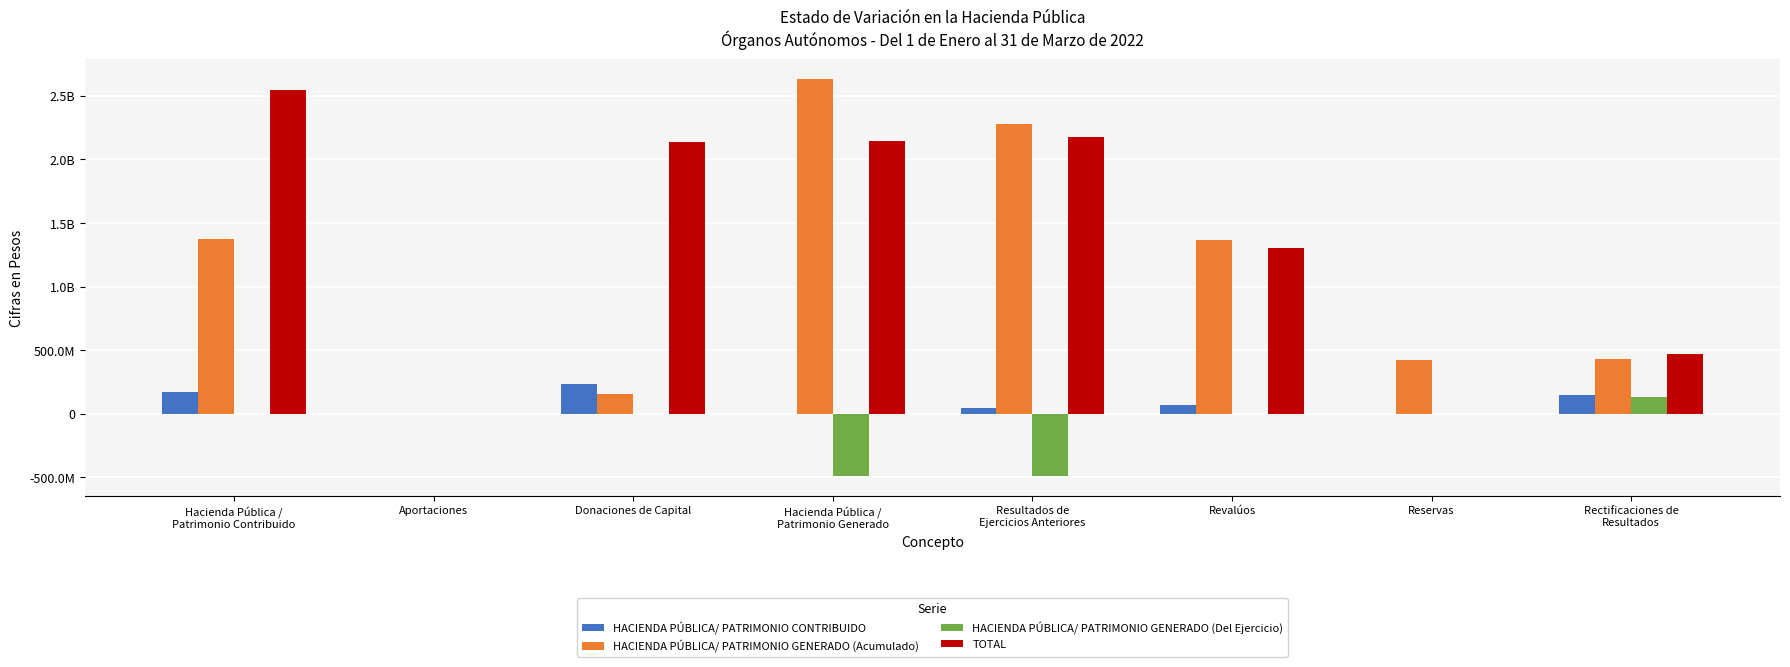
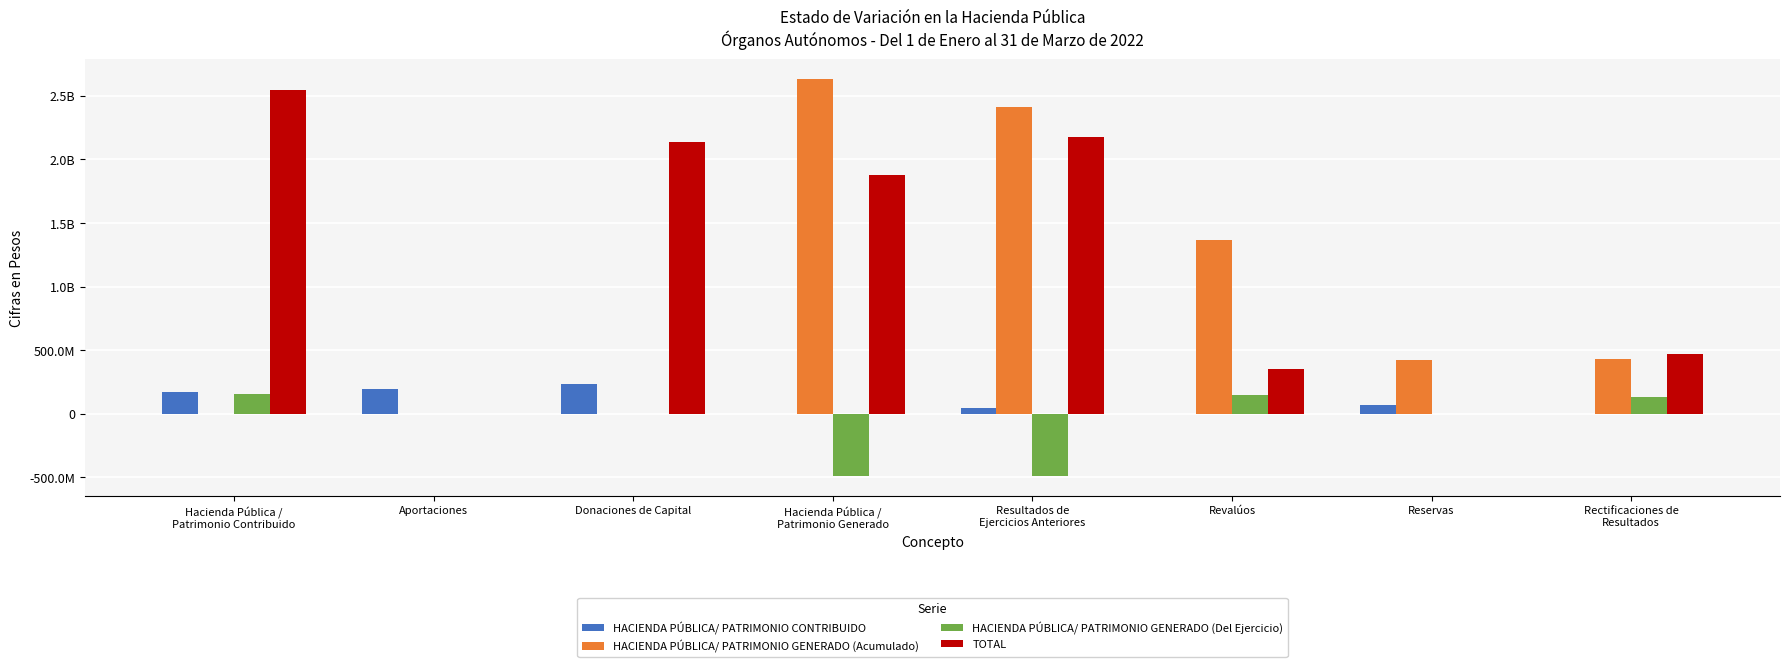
HACIENDA PÚBLICA/ PATRIMONIO GENERADO (Acumulado), Hacienda Pública / Patrimonio Contribuido: 1370000000 -> 0
HACIENDA PÚBLICA/ PATRIMONIO GENERADO (Del Ejercicio), Hacienda Pública / Patrimonio Contribuido: 0 -> 160000000
HACIENDA PÚBLICA/ PATRIMONIO CONTRIBUIDO, Aportaciones: 0 -> 200000000
HACIENDA PÚBLICA/ PATRIMONIO GENERADO (Acumulado), Donaciones de Capital: 150000000 -> 0
TOTAL, Hacienda Pública / Patrimonio Generado: 2140000000 -> 1880000000
HACIENDA PÚBLICA/ PATRIMONIO GENERADO (Acumulado), Resultados de Ejercicios Anteriores: 2280000000 -> 2410000000
HACIENDA PÚBLICA/ PATRIMONIO CONTRIBUIDO, Revalúos: 70000000 -> 0
HACIENDA PÚBLICA/ PATRIMONIO GENERADO (Del Ejercicio), Revalúos: 0 -> 150000000
TOTAL, Revalúos: 1300000000 -> 350000000
HACIENDA PÚBLICA/ PATRIMONIO CONTRIBUIDO, Reservas: 0 -> 60000000
HACIENDA PÚBLICA/ PATRIMONIO CONTRIBUIDO, Rectificaciones de Resultados: 150000000 -> 0
